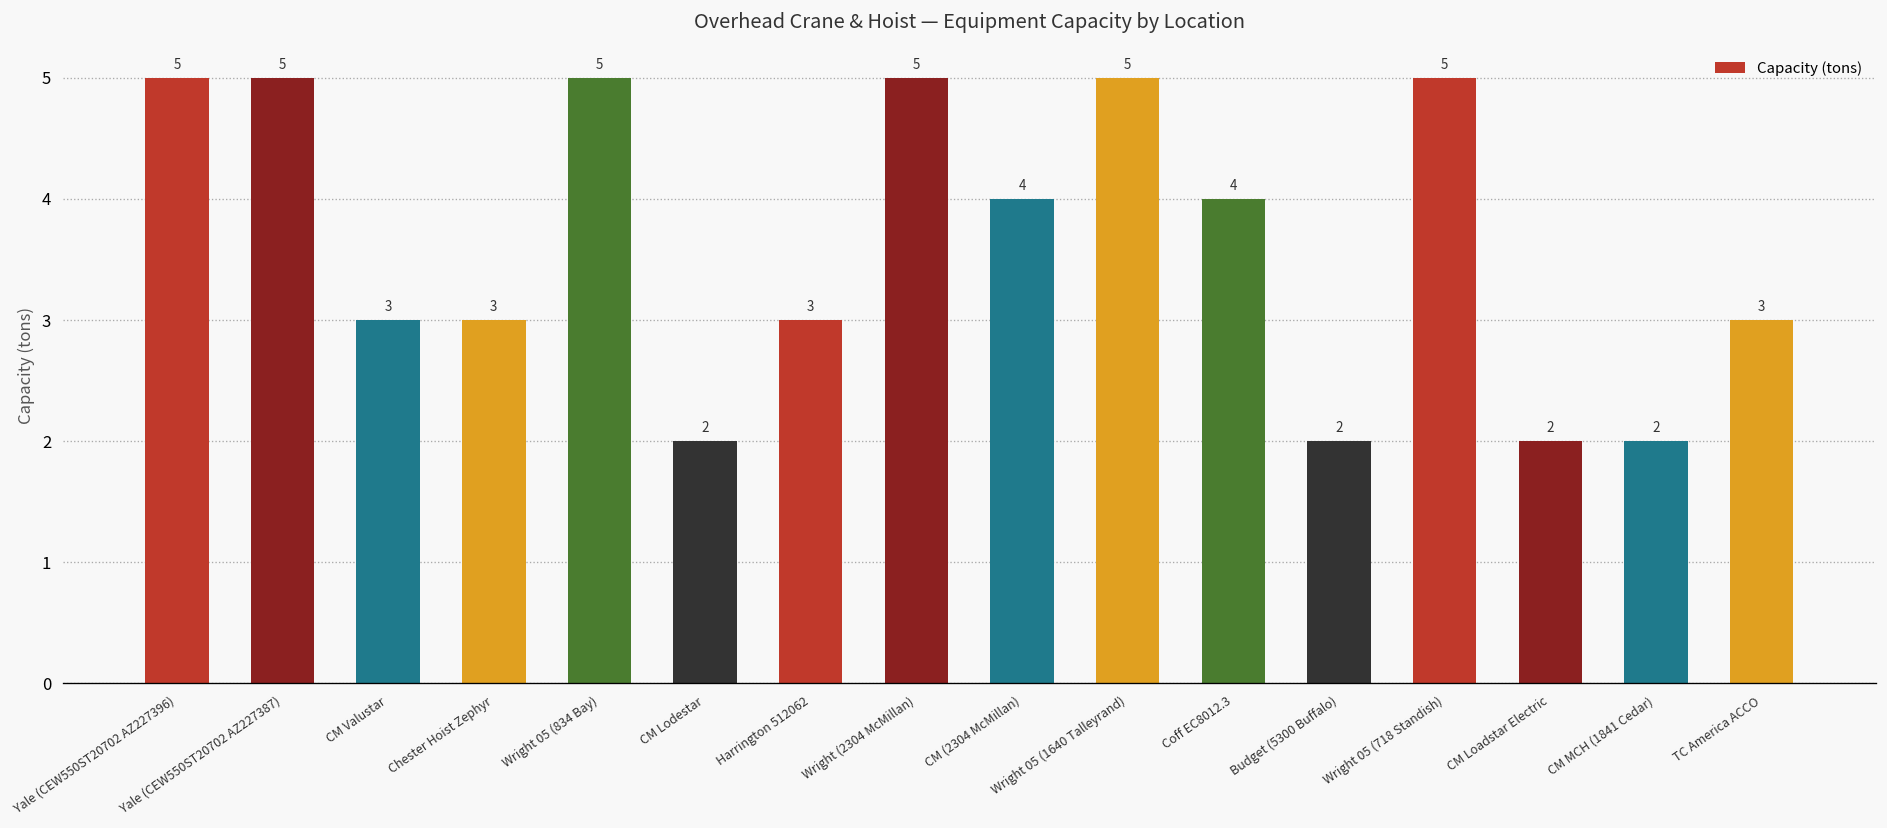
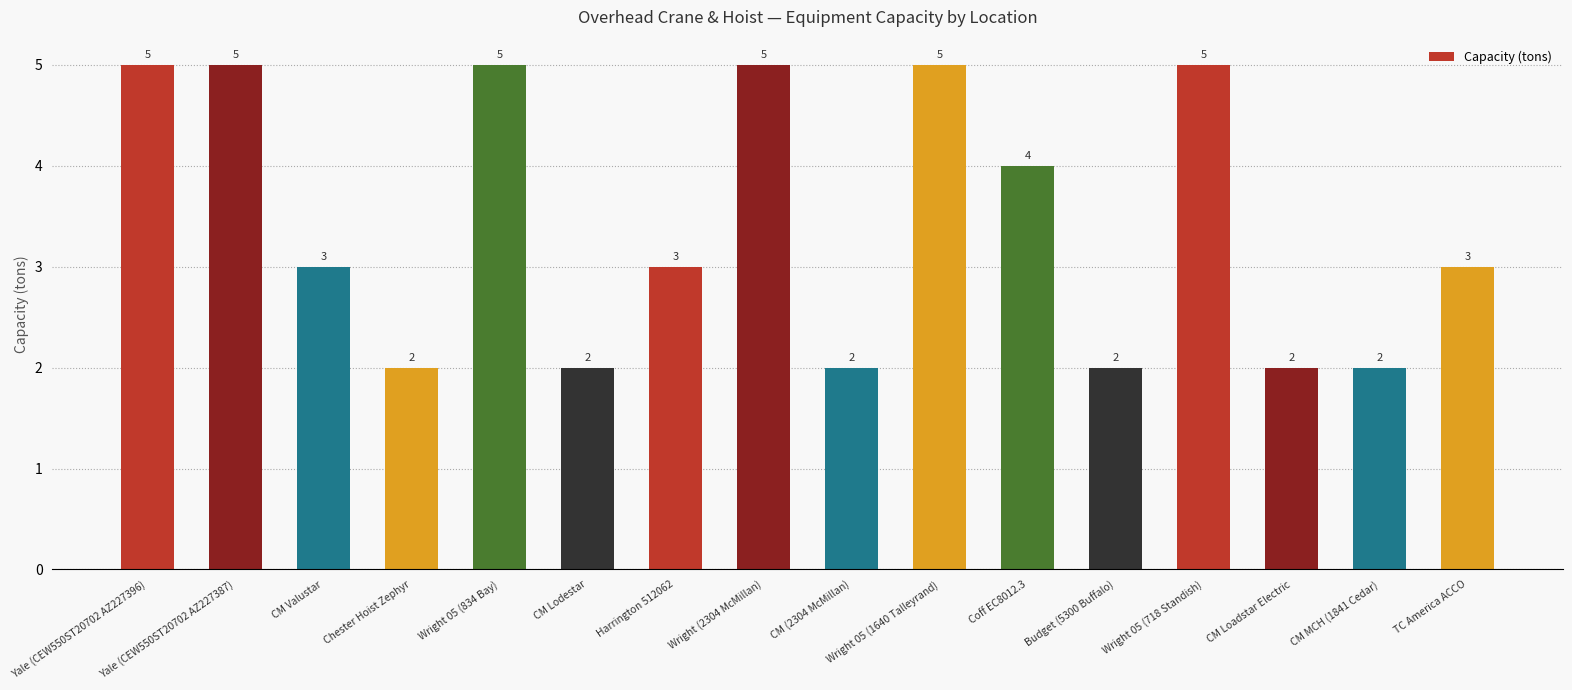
Chester Hoist Zephyr: 3 -> 2
CM (2304 McMillan): 4 -> 2
